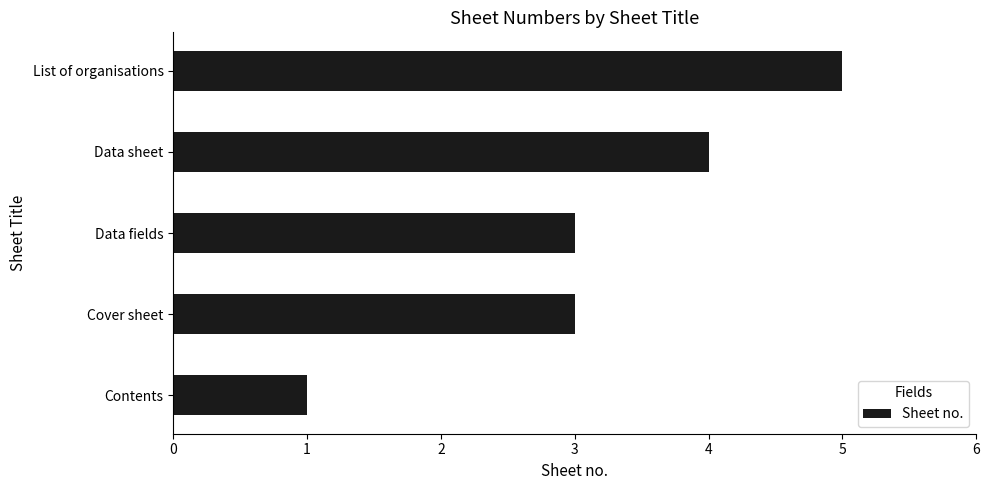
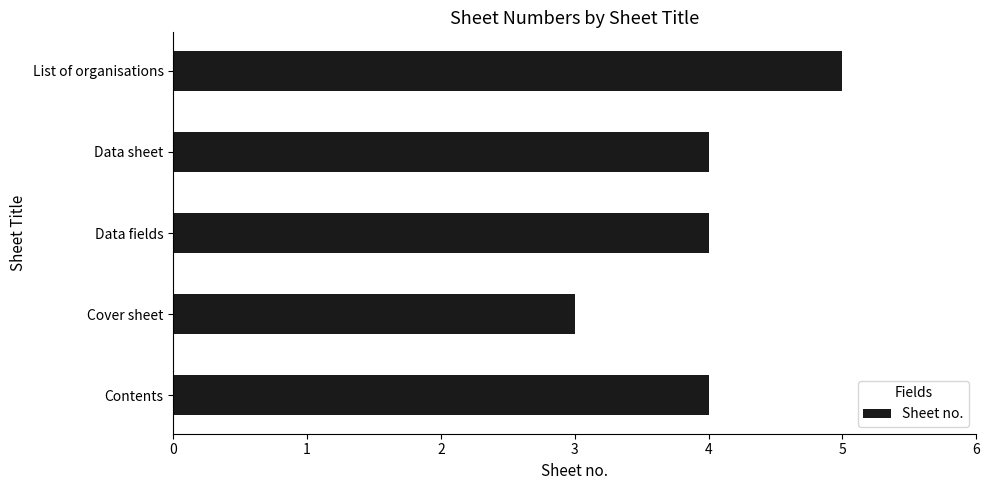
Data fields: 3 -> 4
Contents: 1 -> 4
